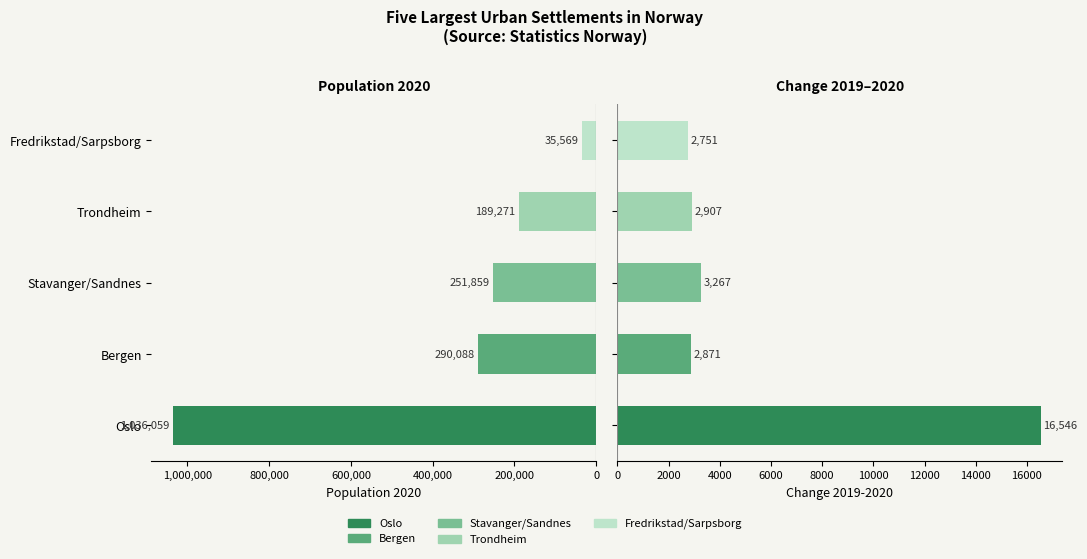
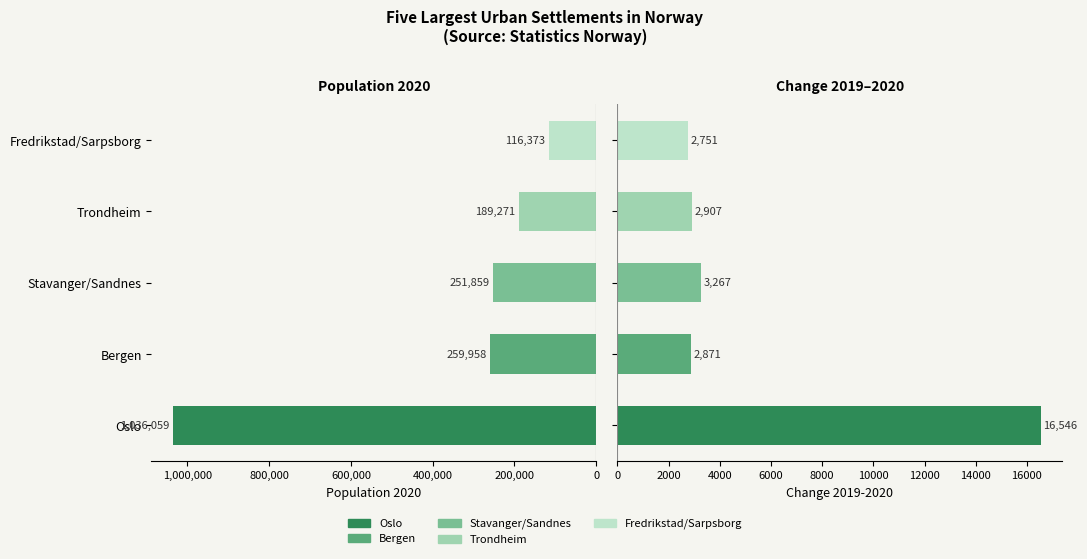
Population 2020, Fredrikstad/Sarpsborg: 35,569 -> 116,373
Population 2020, Bergen: 290,088 -> 259,958
